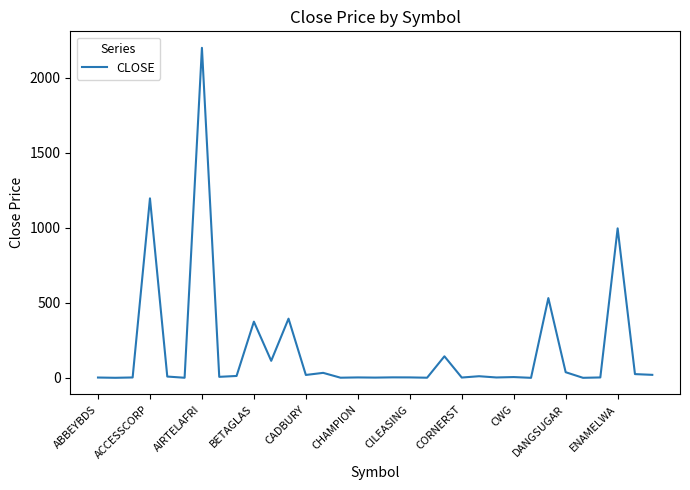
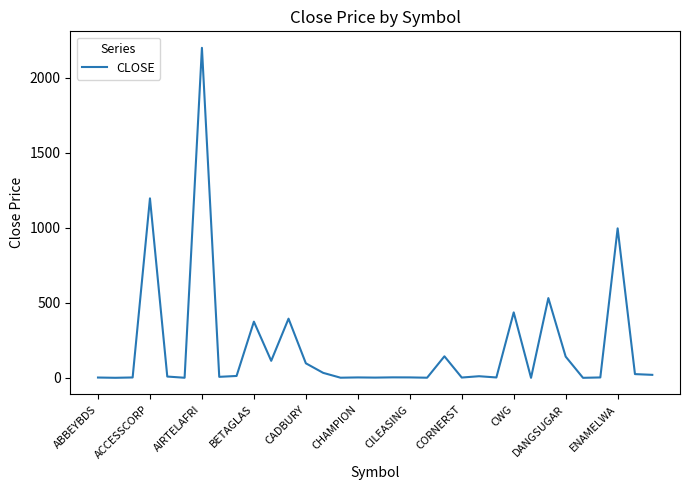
CADBURY: 20 -> 100
CWG: 10 -> 440
DANGSUGAR: 40 -> 140
